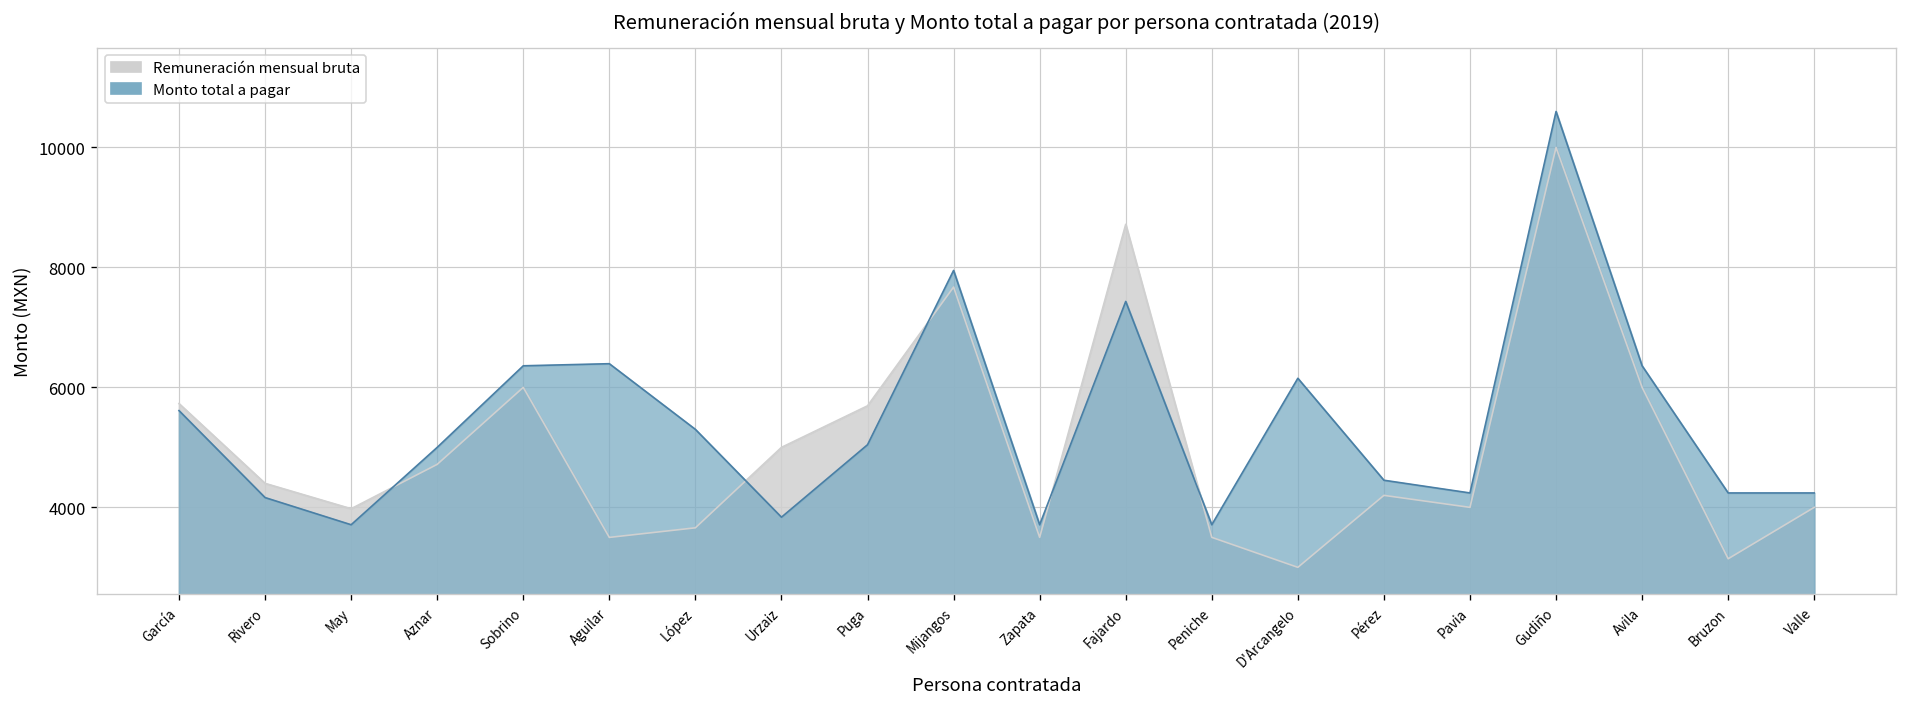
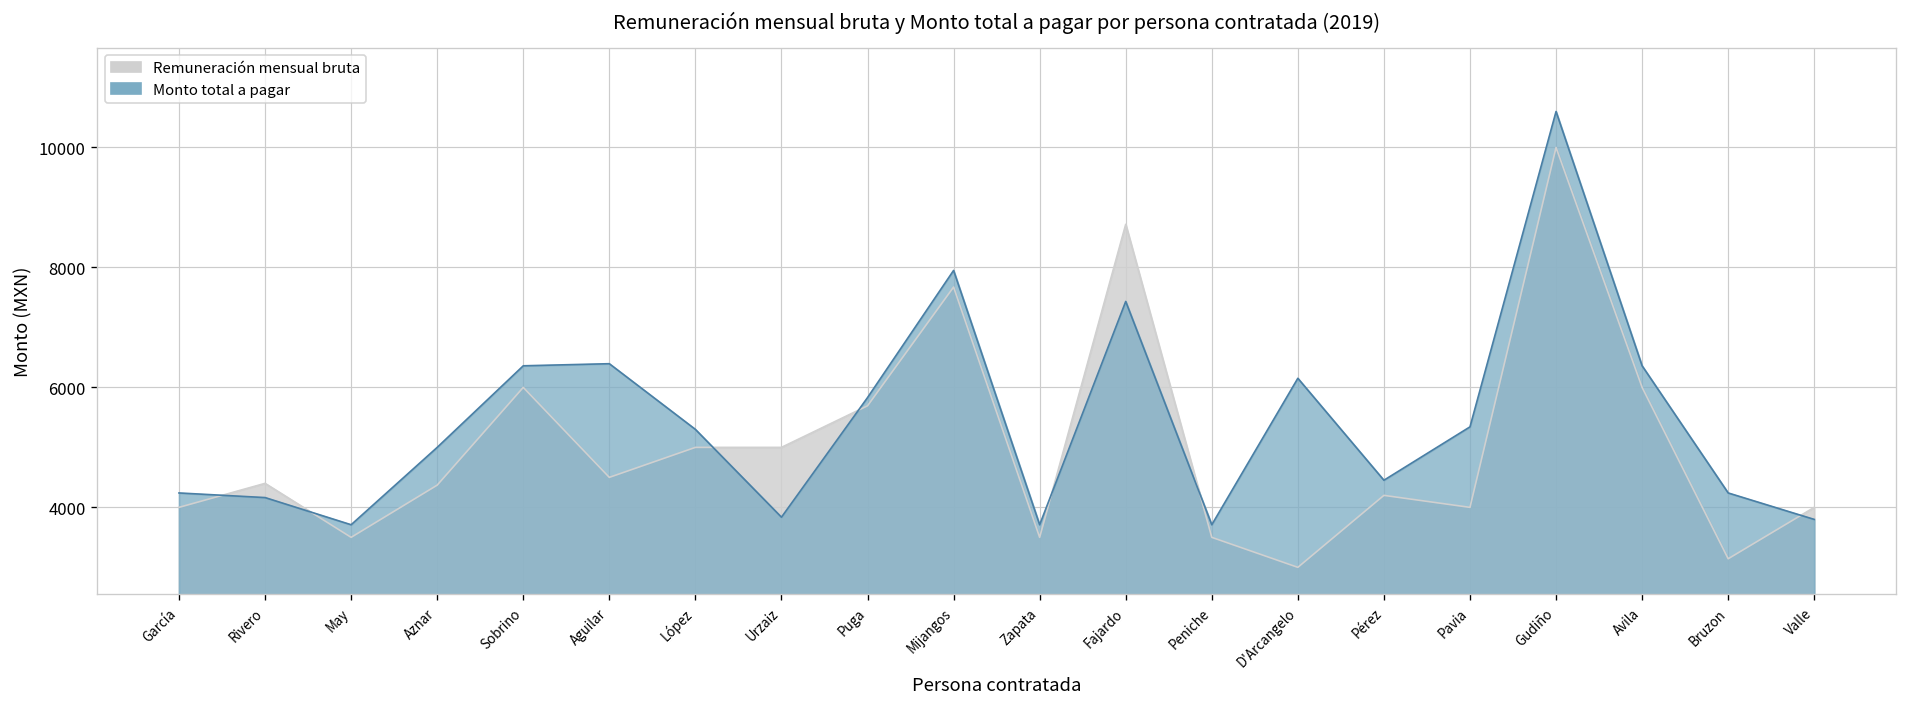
Remuneración mensual bruta, García: 5700 -> 4000
Monto total a pagar, García: 5600 -> 4200
Remuneración mensual bruta, May: 4000 -> 3500
Remuneración mensual bruta, Aznar: 4700 -> 4400
Remuneración mensual bruta, Aguilar: 3500 -> 4500
Remuneración mensual bruta, López: 3700 -> 5000
Monto total a pagar, Puga: 5000 -> 5800
Monto total a pagar, Pavia: 4200 -> 5300
Monto total a pagar, Valle: 4200 -> 3800
